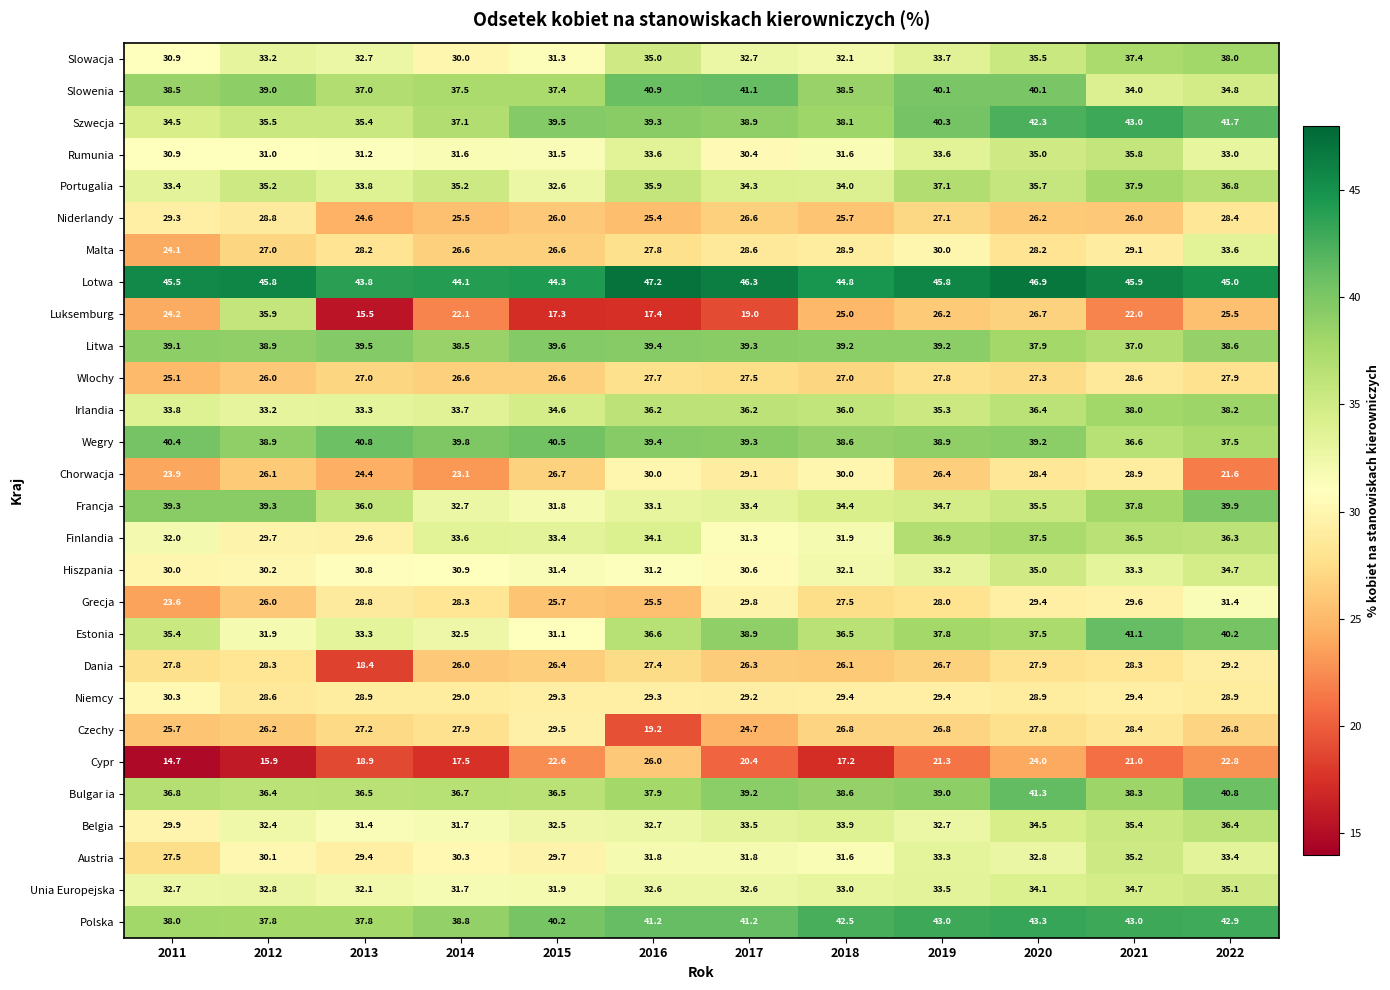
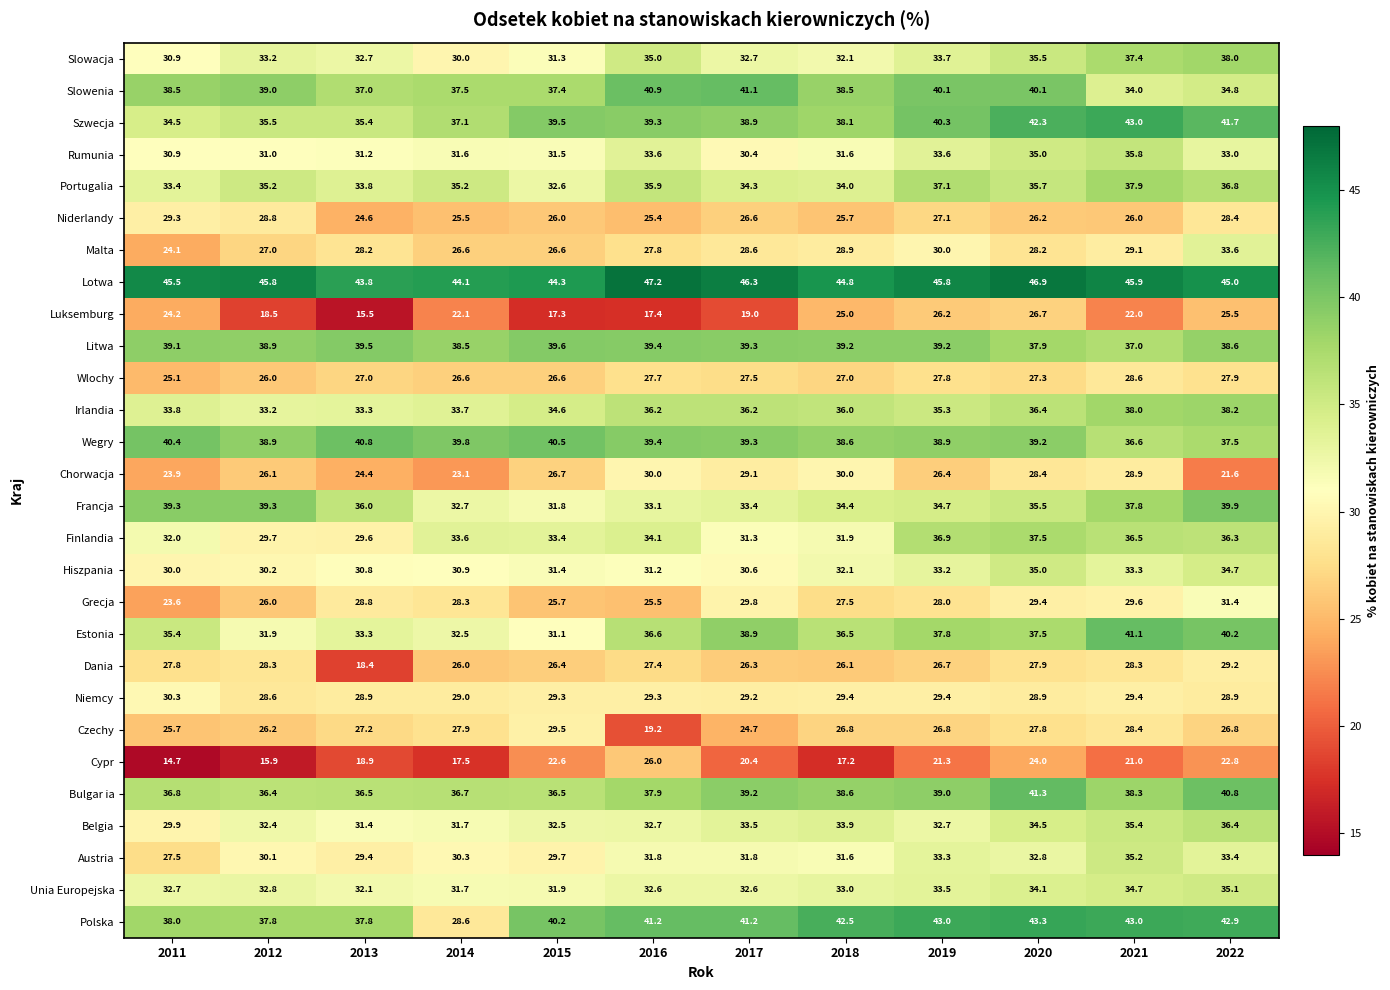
Luksemburg, 2012: 35.9 -> 18.5
Polska, 2014: 38.8 -> 28.6
